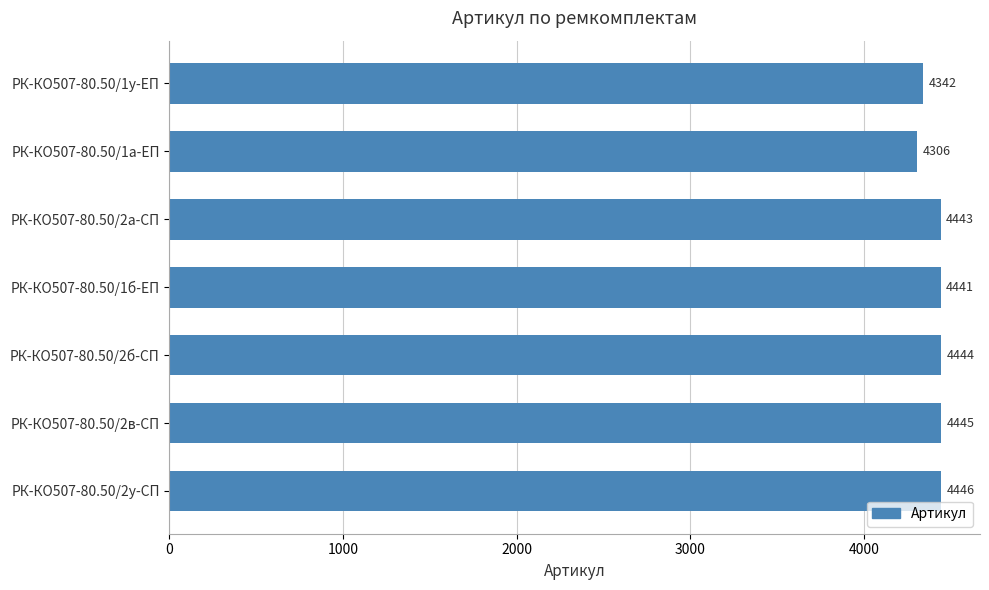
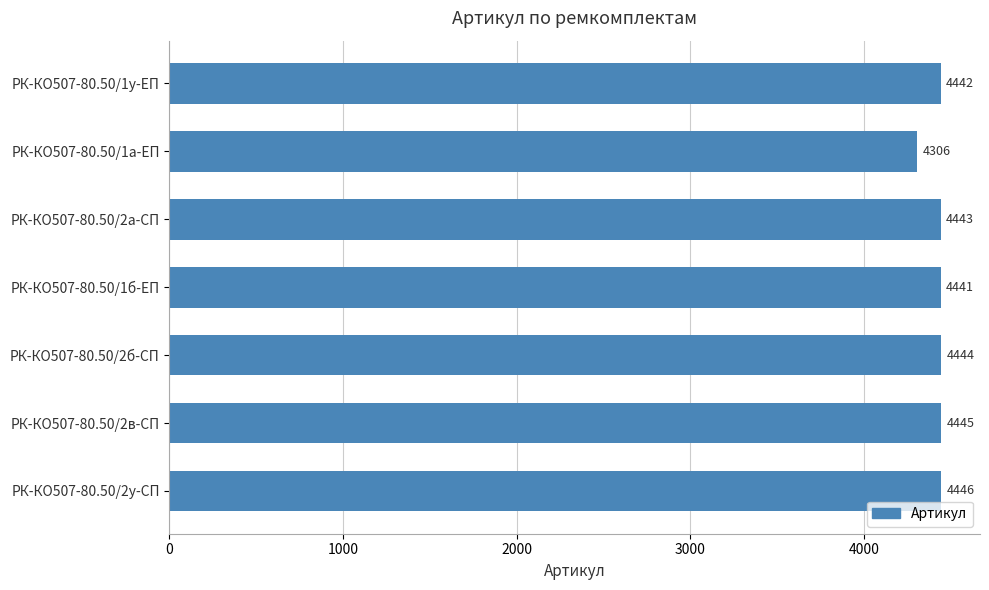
РК-КО507-80.50/1у-ЕП: 4342 -> 4442
